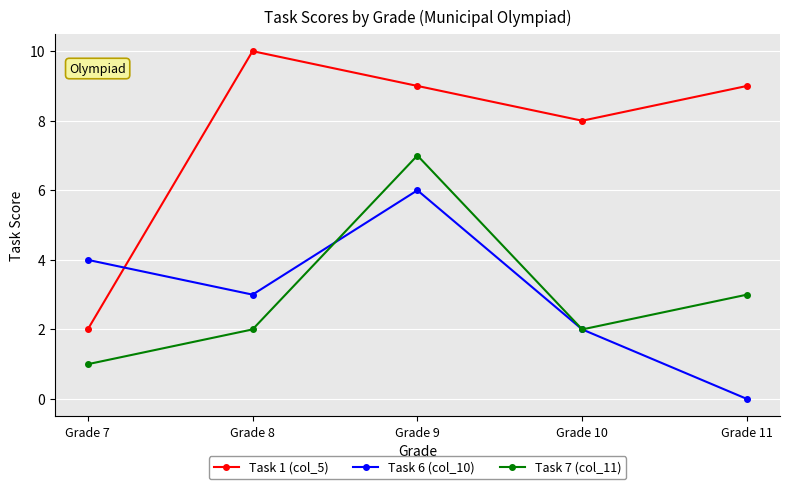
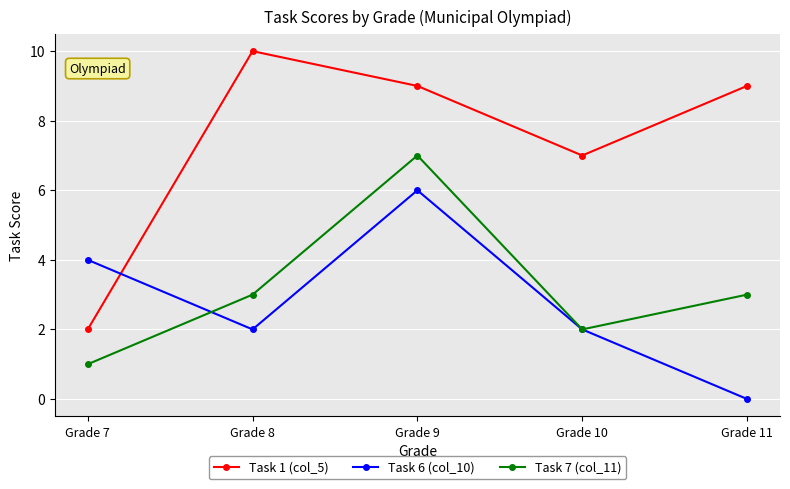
Task 6 (col_10), Grade 8: 3 -> 2
Task 7 (col_11), Grade 8: 2 -> 3
Task 1 (col_5), Grade 10: 8 -> 7
